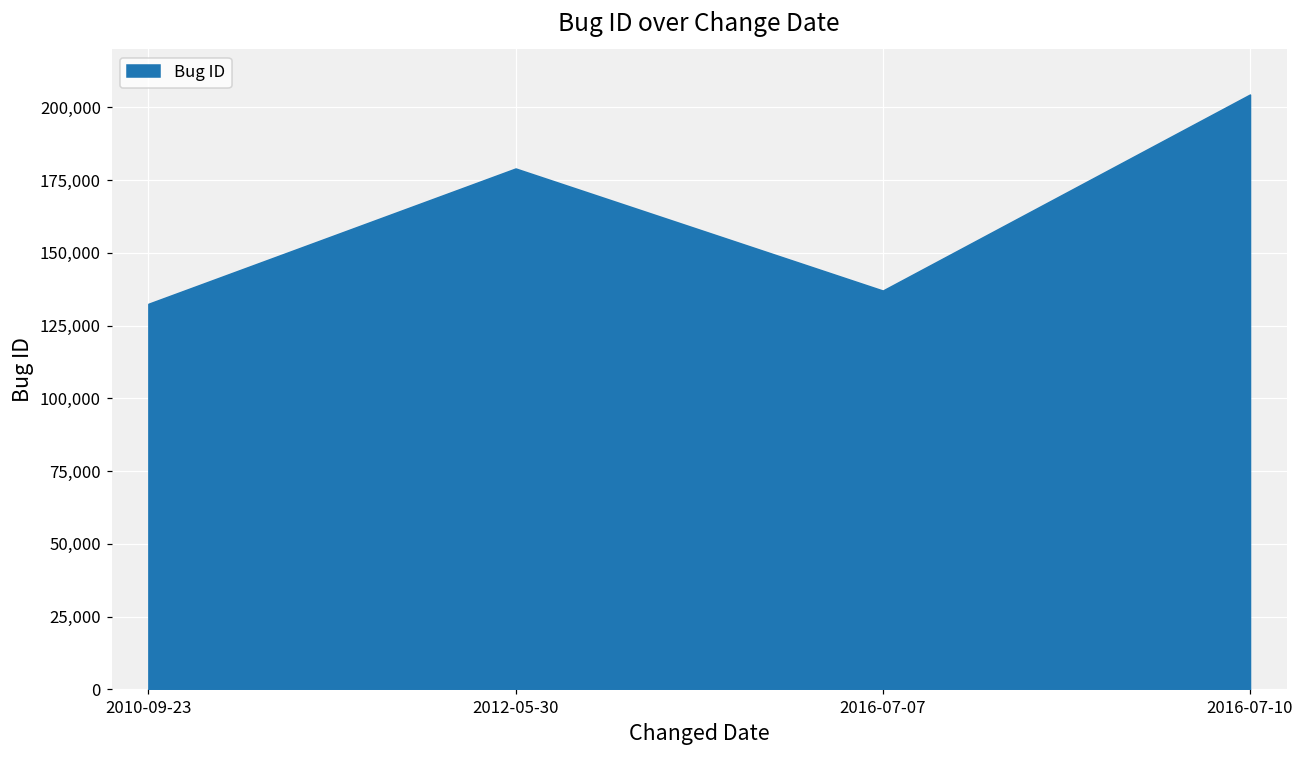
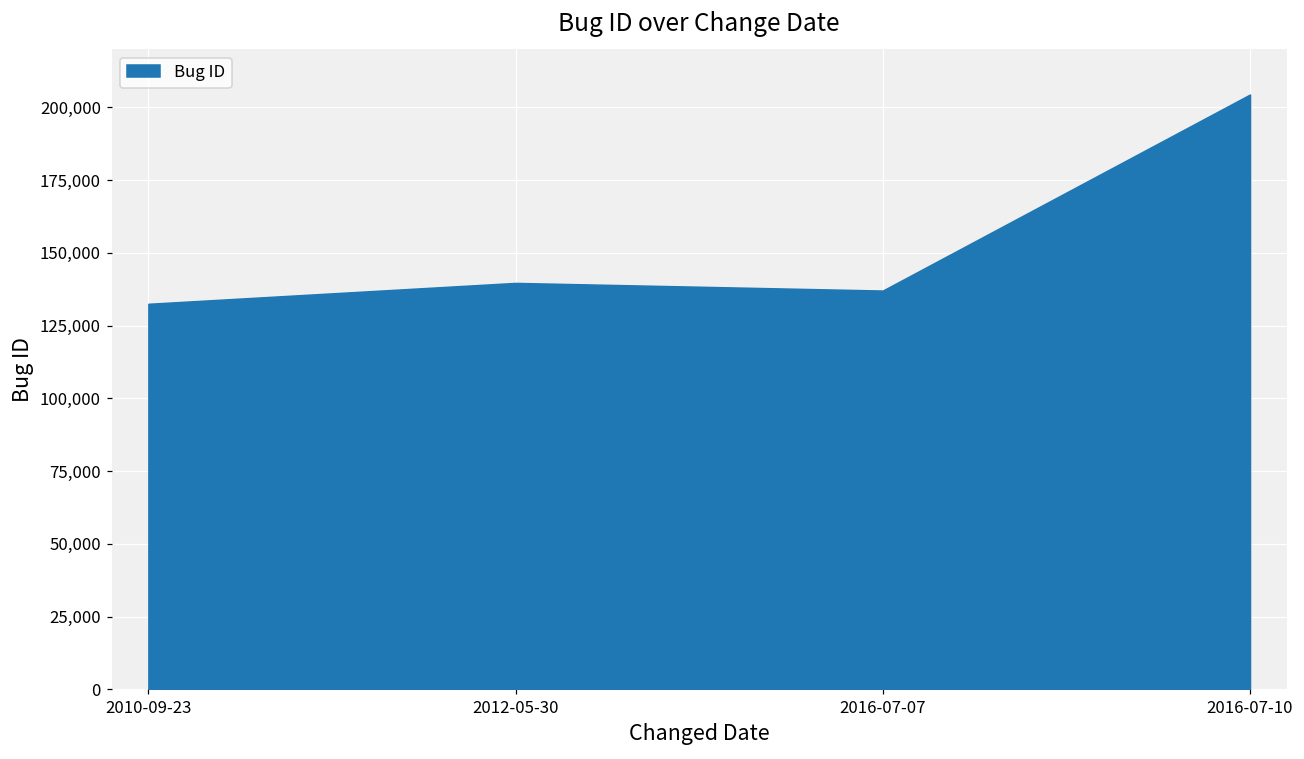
2012-05-30: 179,000 -> 140,000
